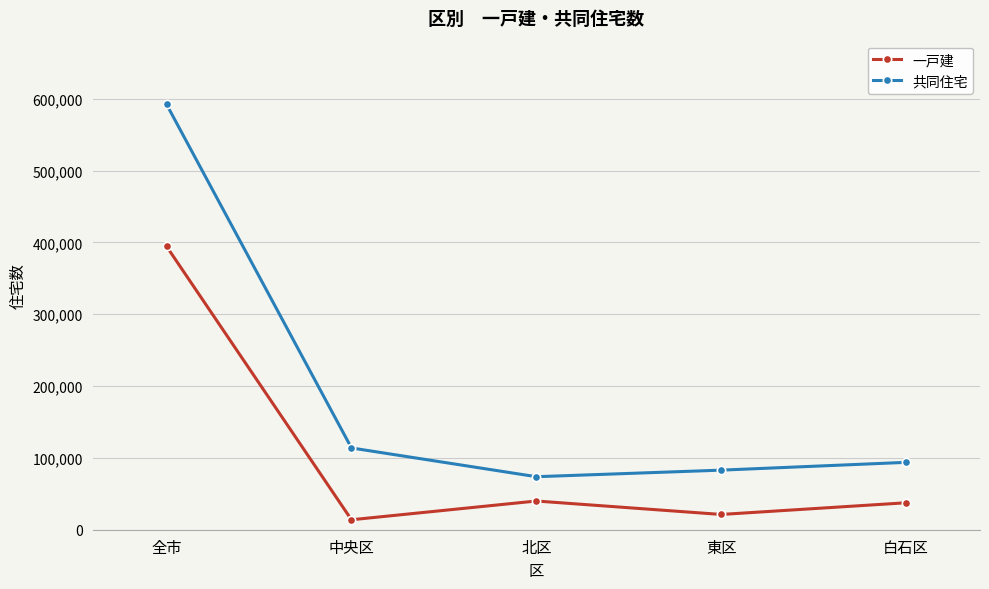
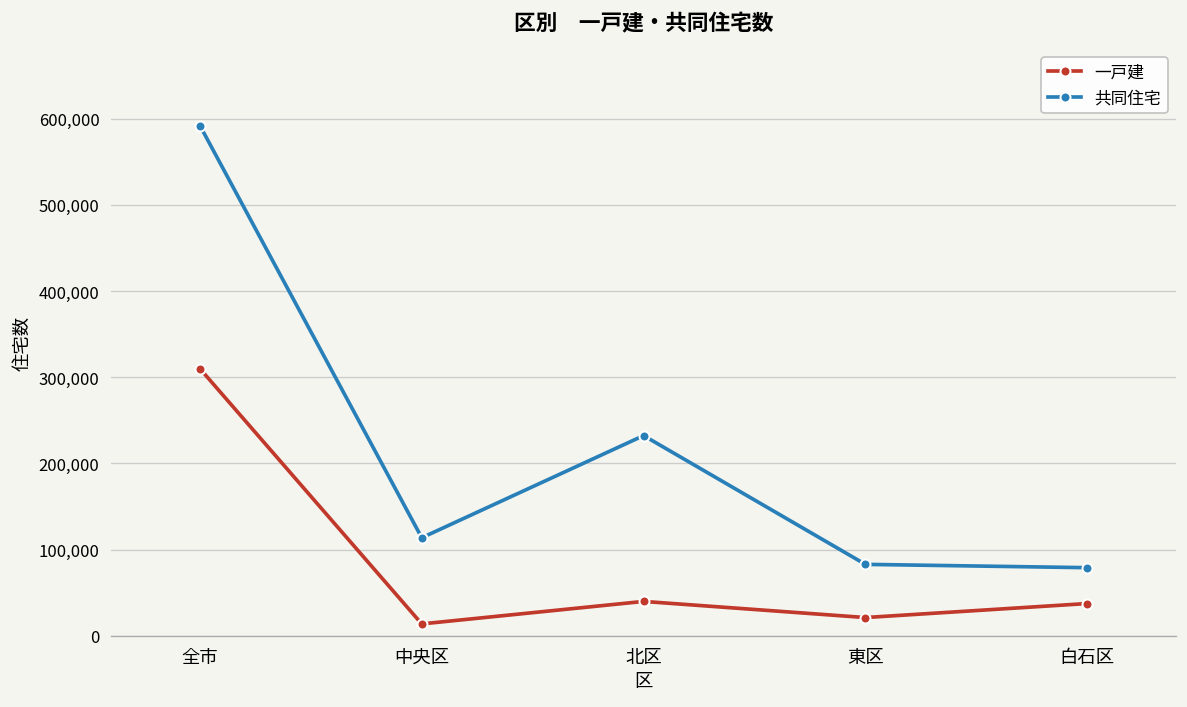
一戸建, 全市: 390,000 -> 310,000
共同住宅, 北区: 70,000 -> 230,000
共同住宅, 白石区: 90,000 -> 80,000
